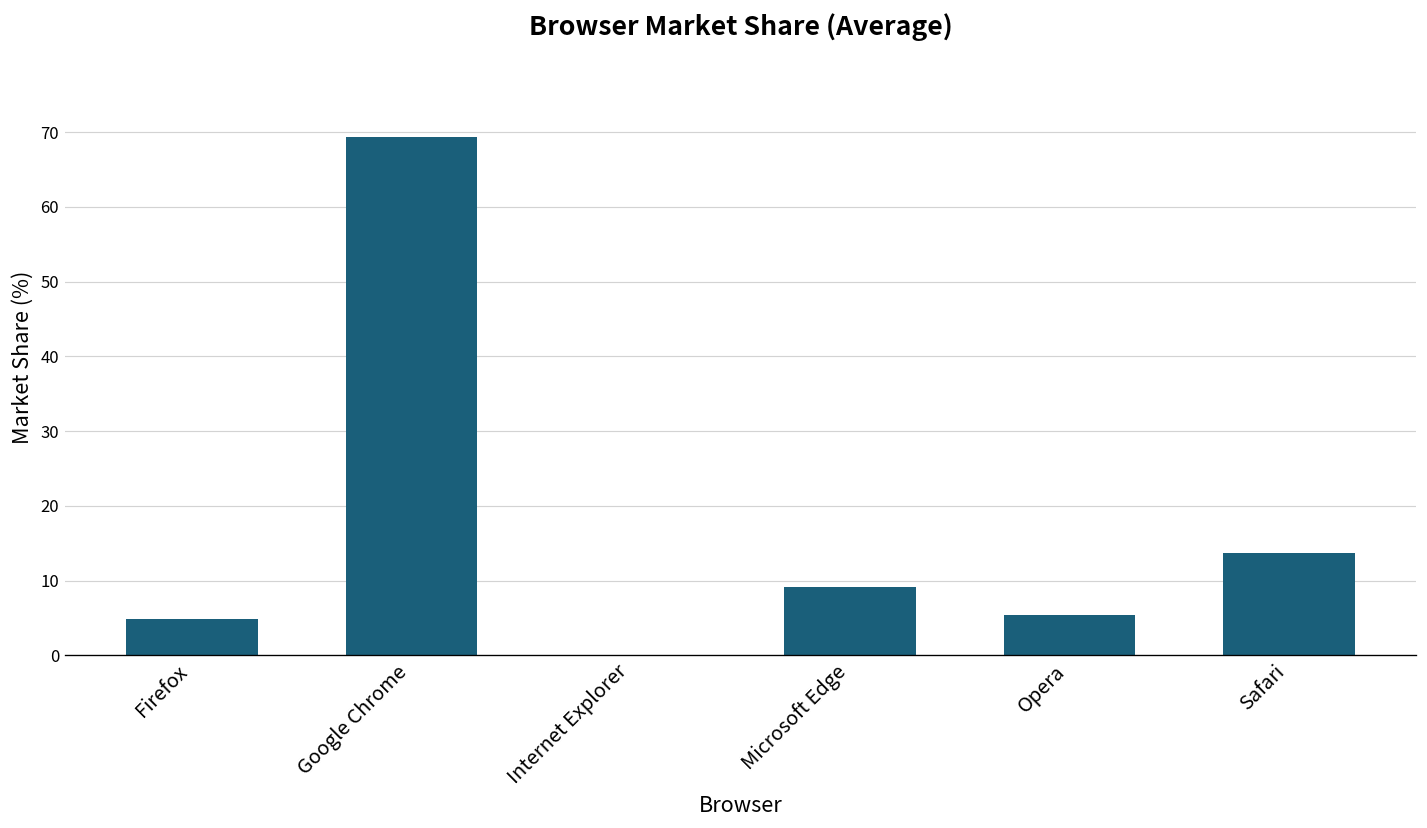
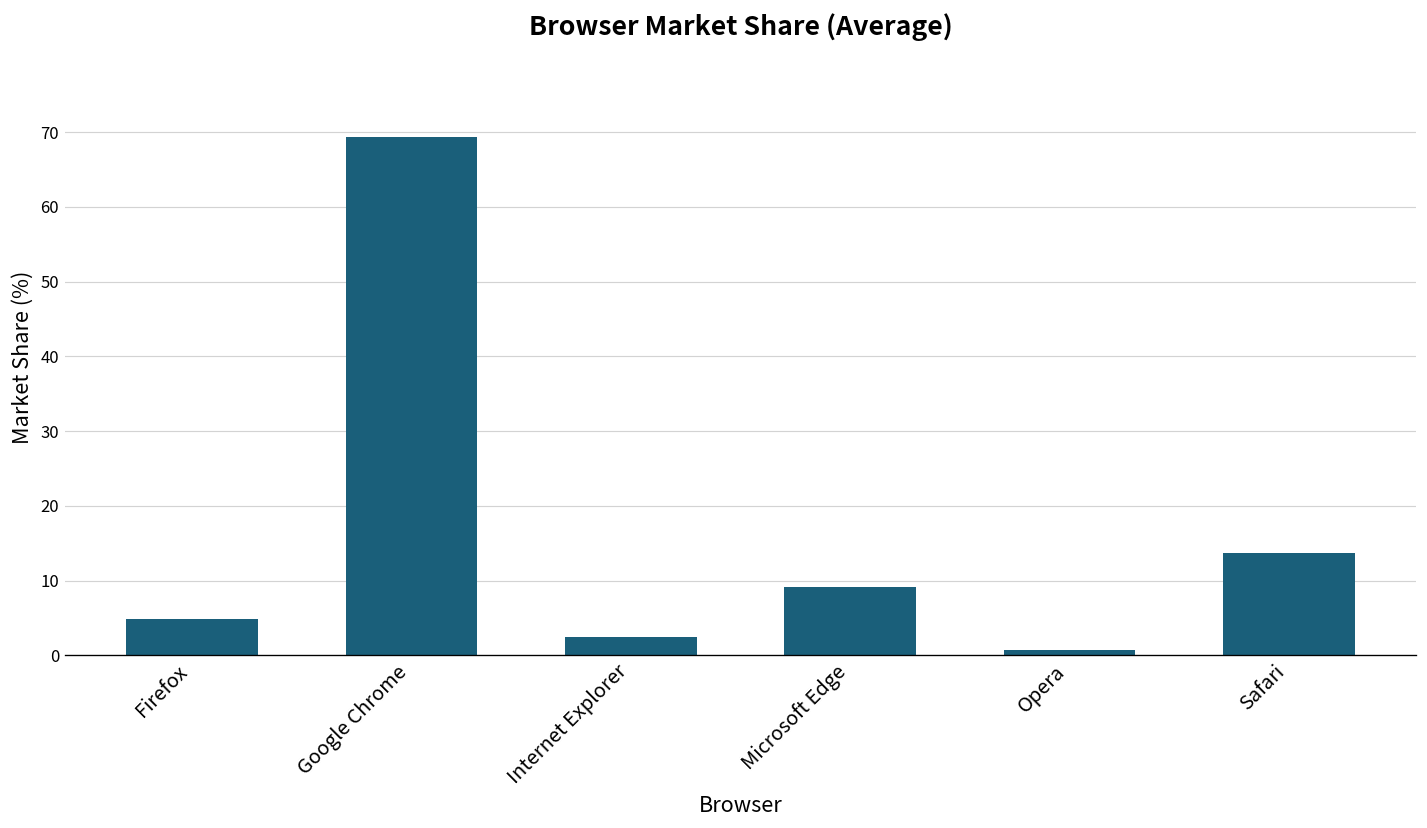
Internet Explorer: 0 -> 3
Opera: 5 -> 1
